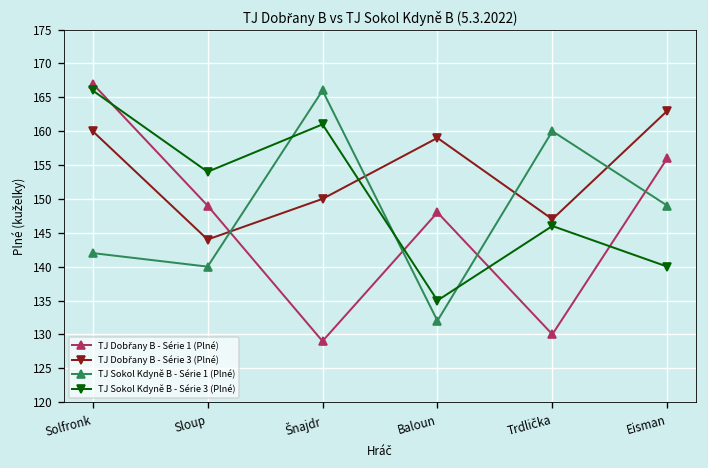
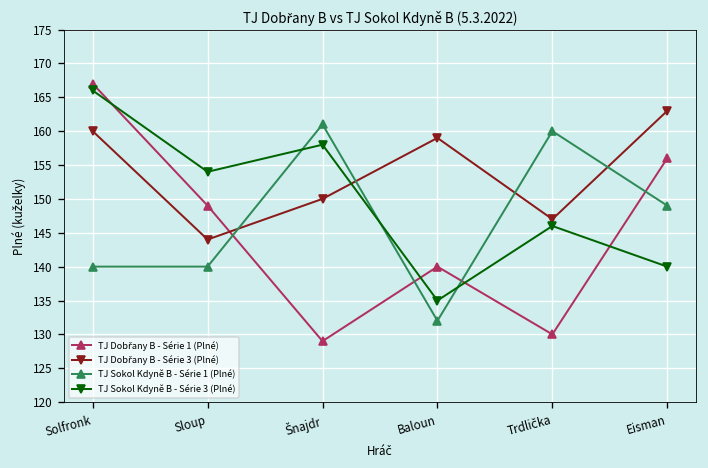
TJ Sokol Kdyně B - Série 1 (Plné), Solfronk: 142 -> 140
TJ Sokol Kdyně B - Série 1 (Plné), Šnajdr: 166 -> 161
TJ Sokol Kdyně B - Série 3 (Plné), Šnajdr: 161 -> 158
TJ Dobřany B - Série 1 (Plné), Baloun: 148 -> 140
